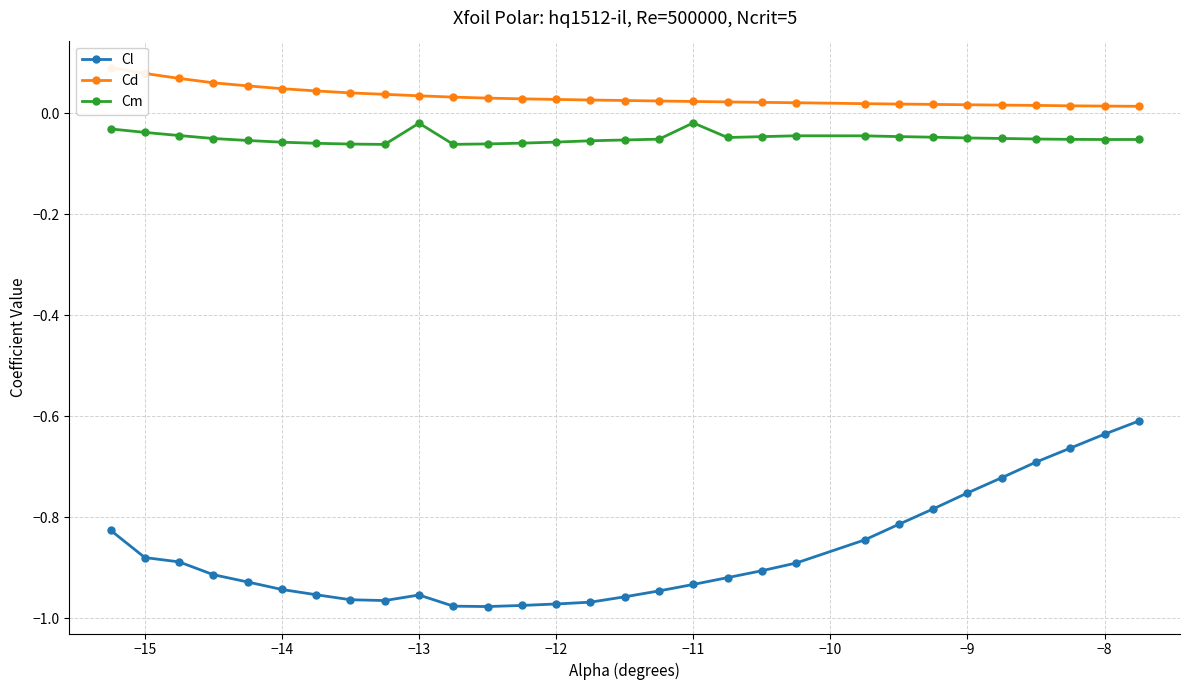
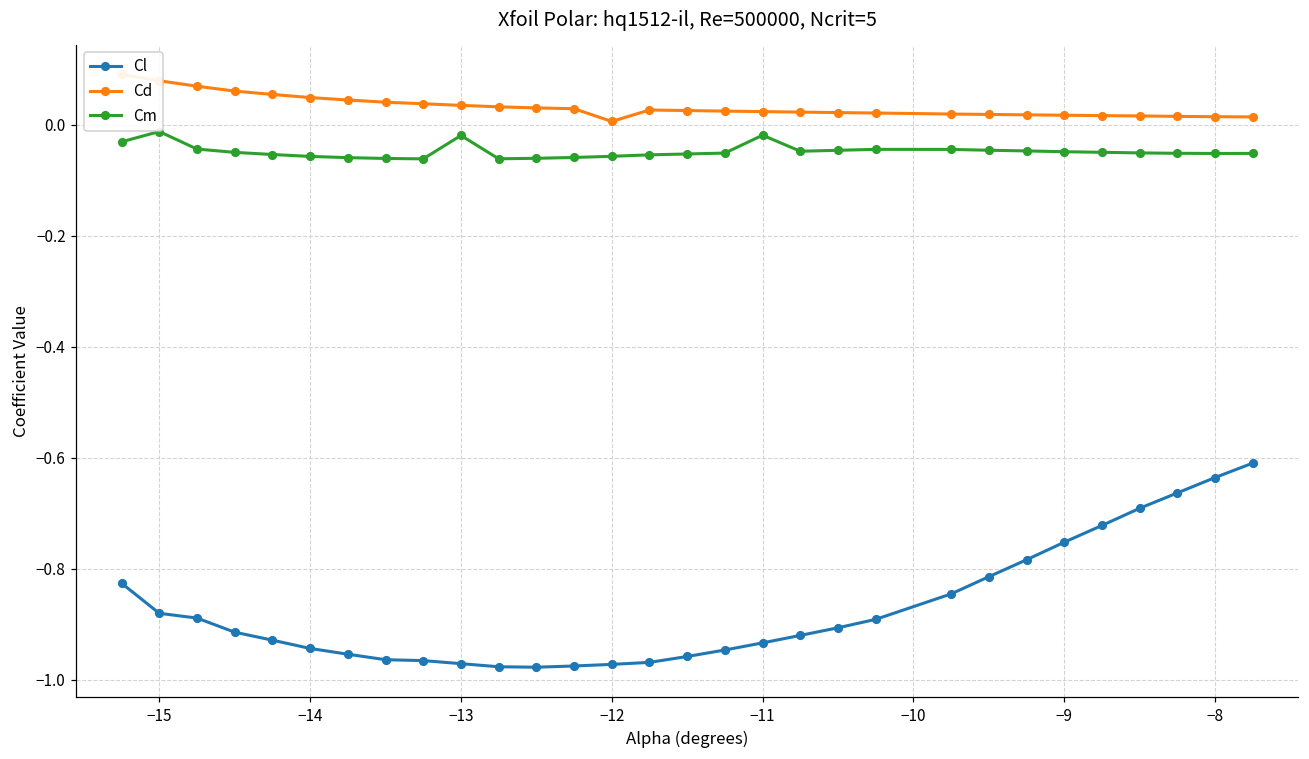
Cm, −15: -0.04 -> -0.01
Cl, −13: -0.95 -> -0.97
Cd, −12: 0.03 -> 0.01
